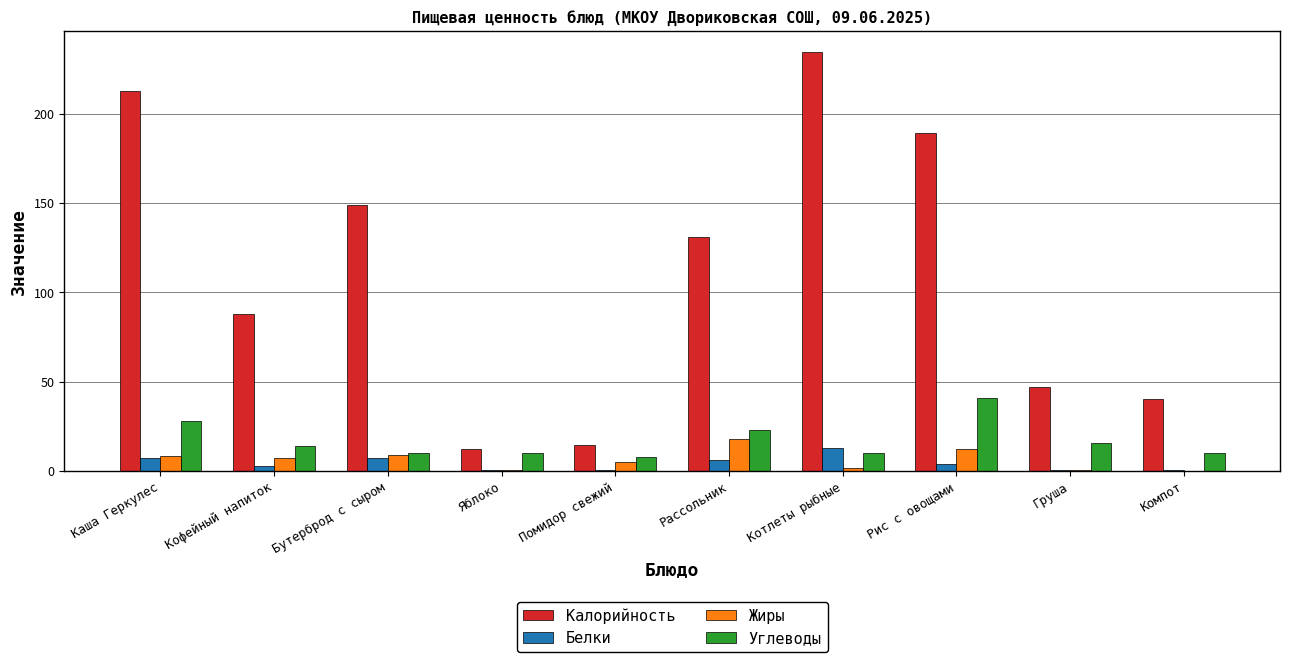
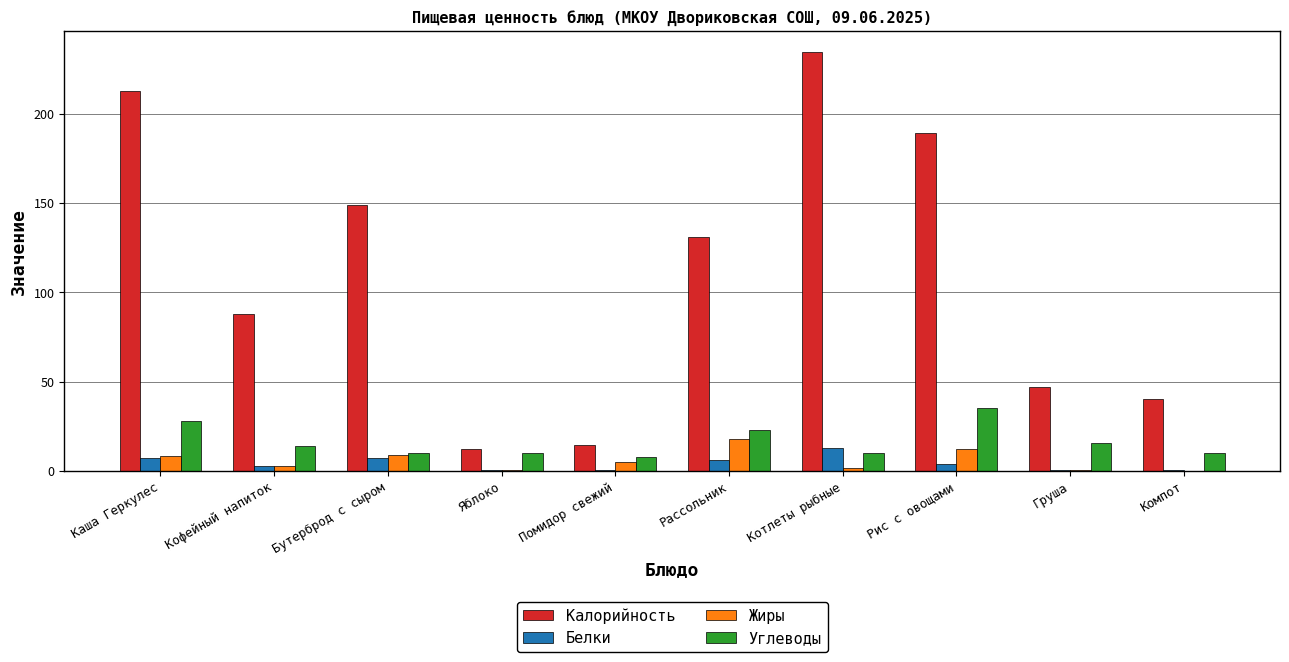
Жиры, Кофейный напиток: 7 -> 3
Углеводы, Рис с овощами: 41 -> 35
